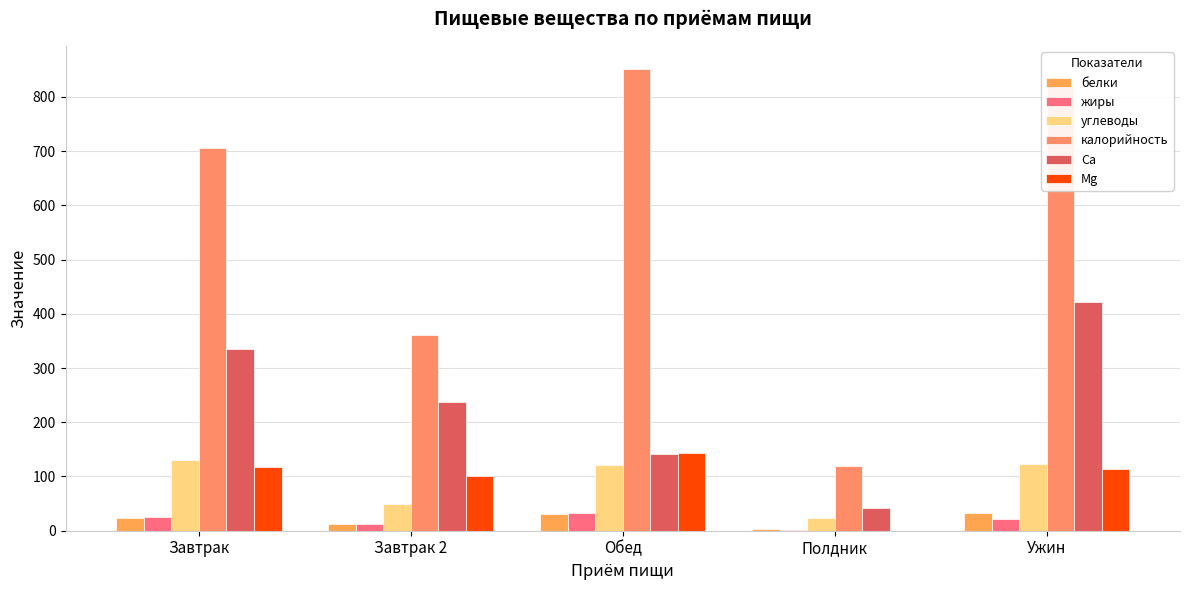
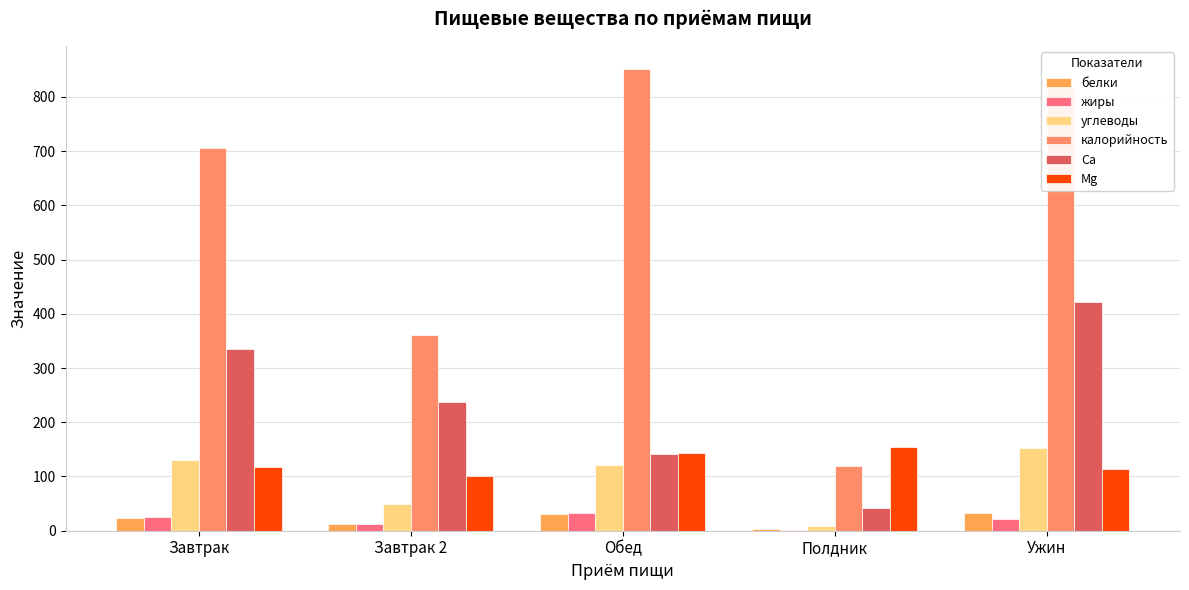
углеводы, Полдник: 20 -> 10
Mg, Полдник: 0 -> 150
углеводы, Ужин: 120 -> 150
